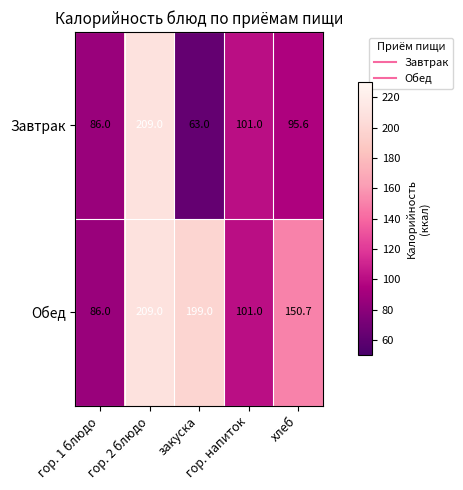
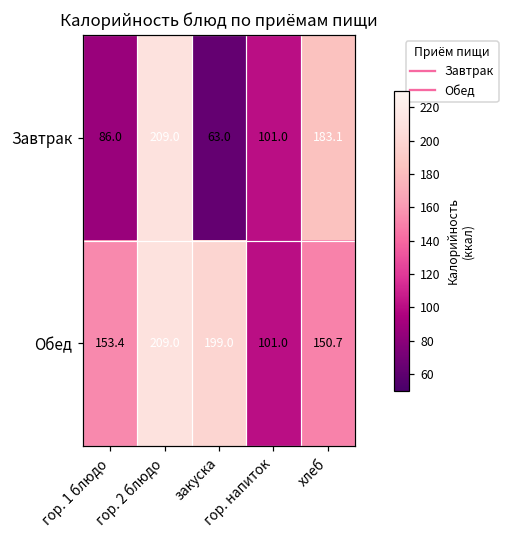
Завтрак, хлеб: 95.6 -> 183.1
Обед, гор. 1 блюдо: 86.0 -> 153.4
